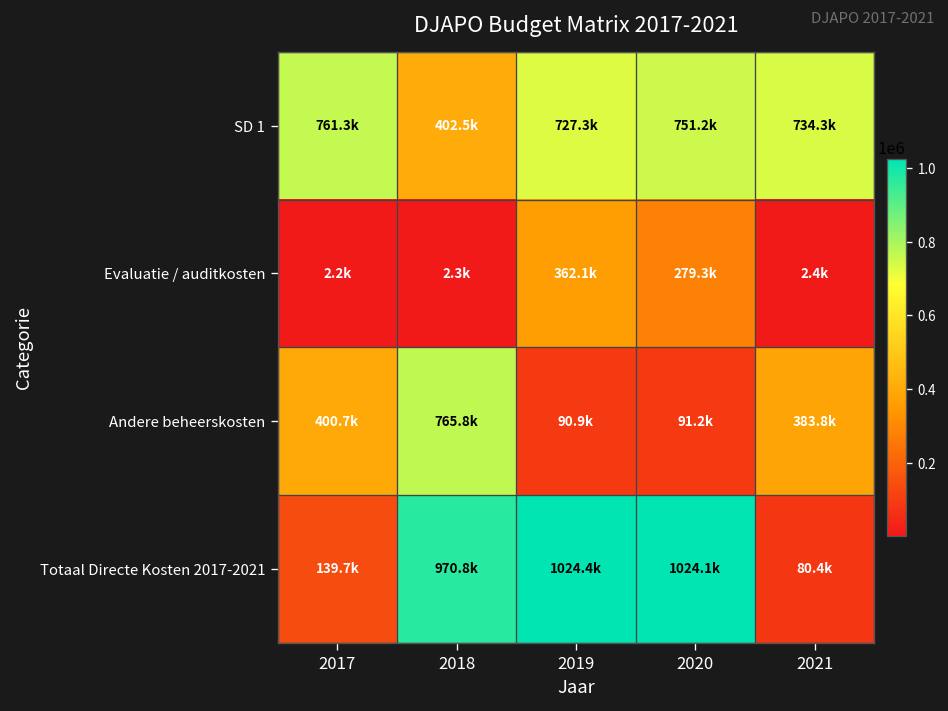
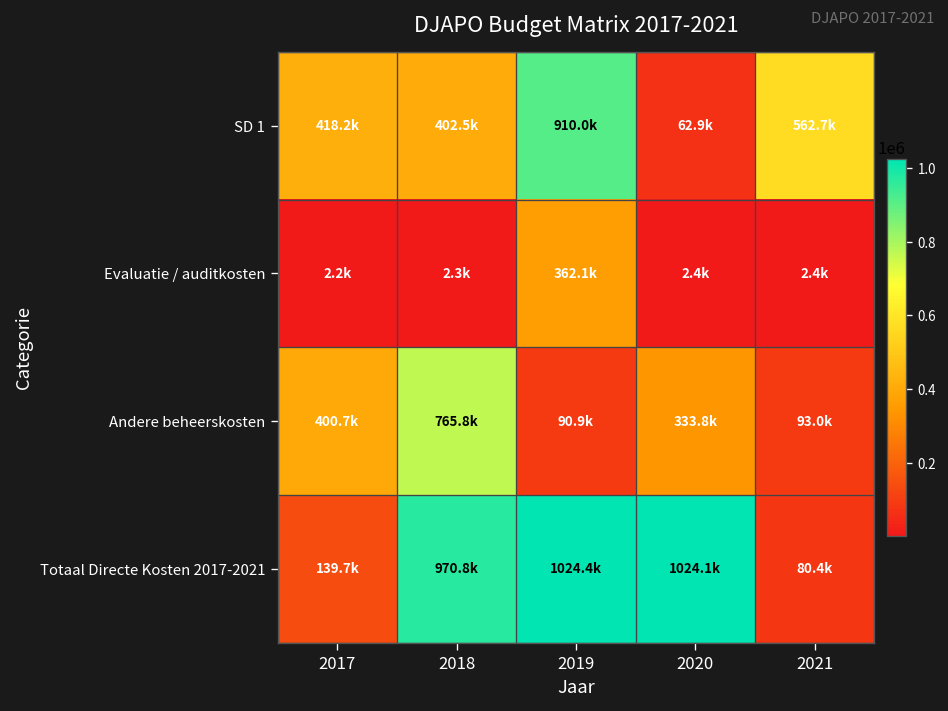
SD 1, 2017: 761.3k -> 418.2k
SD 1, 2019: 727.3k -> 910.0k
SD 1, 2020: 751.2k -> 62.9k
SD 1, 2021: 734.3k -> 562.7k
Evaluatie / auditkosten, 2020: 279.3k -> 2.4k
Andere beheerskosten, 2020: 91.2k -> 333.8k
Andere beheerskosten, 2021: 383.8k -> 93.0k
